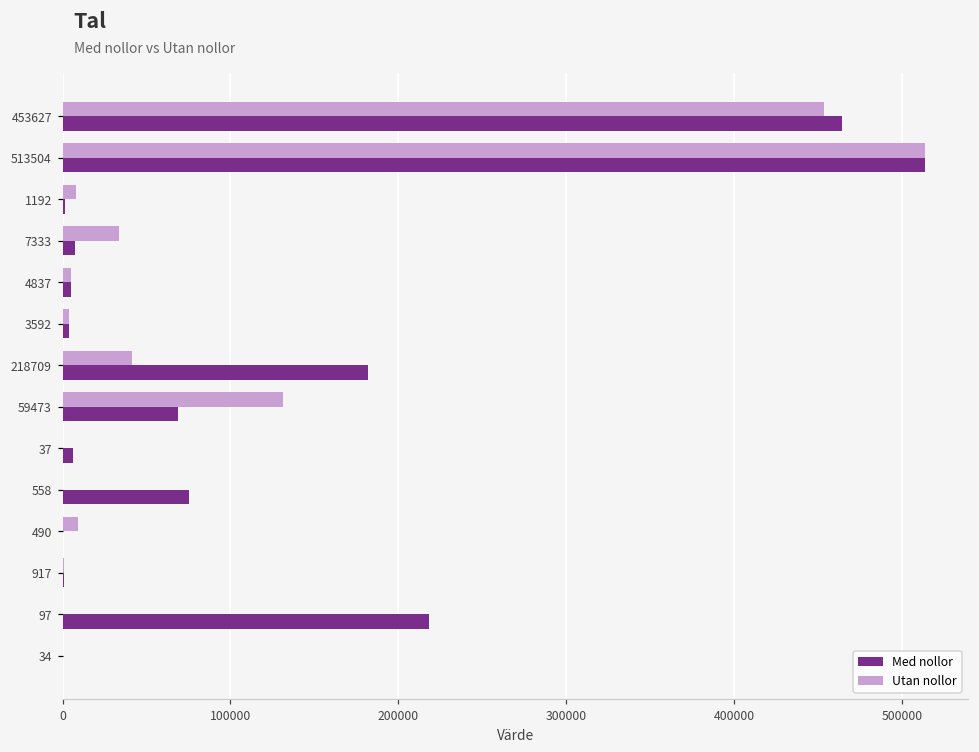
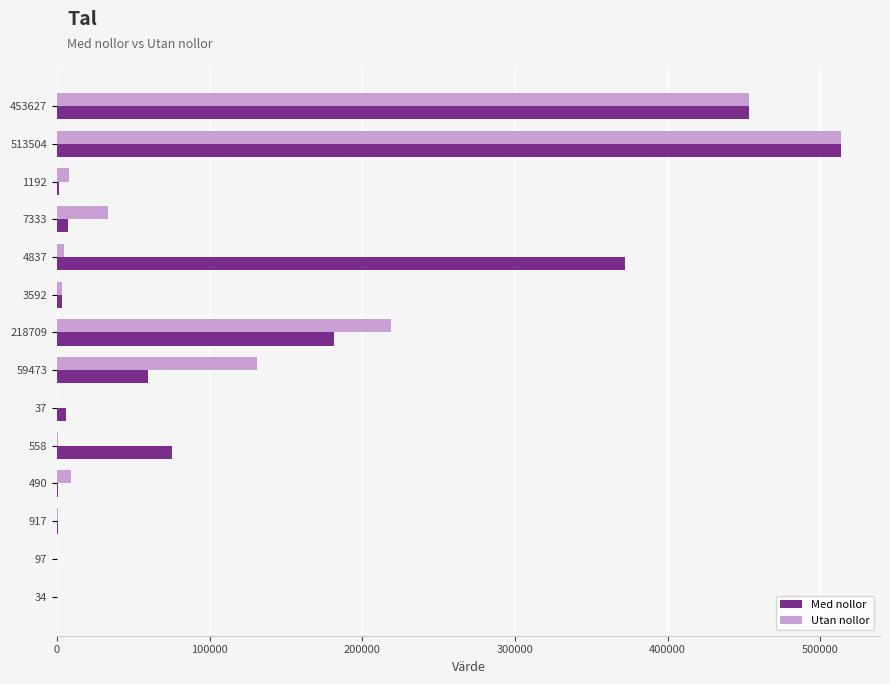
Med nollor, 453627: 464000 -> 454000
Med nollor, 4837: 5000 -> 372000
Utan nollor, 218709: 41000 -> 219000
Med nollor, 59473: 69000 -> 59000
Med nollor, 97: 218000 -> 0
